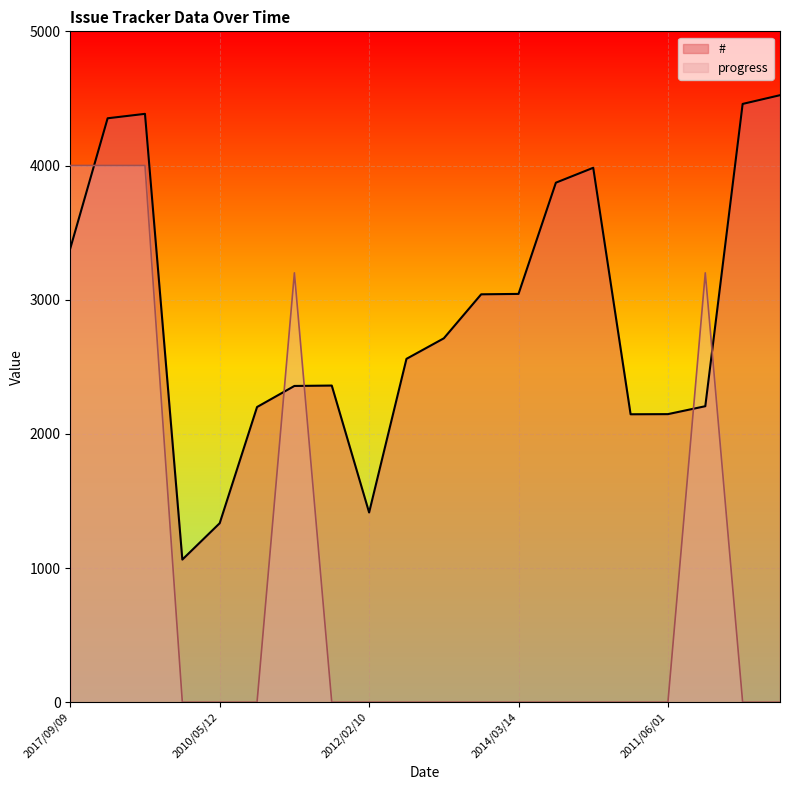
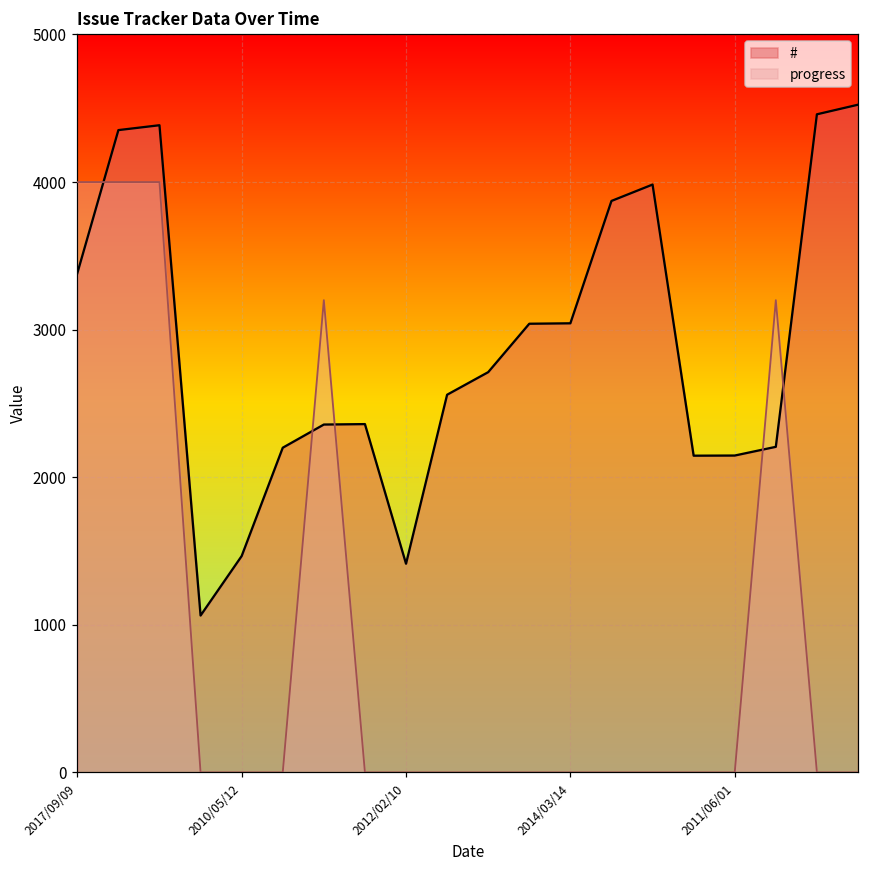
#, 2010/05/12: 1330 -> 1470
